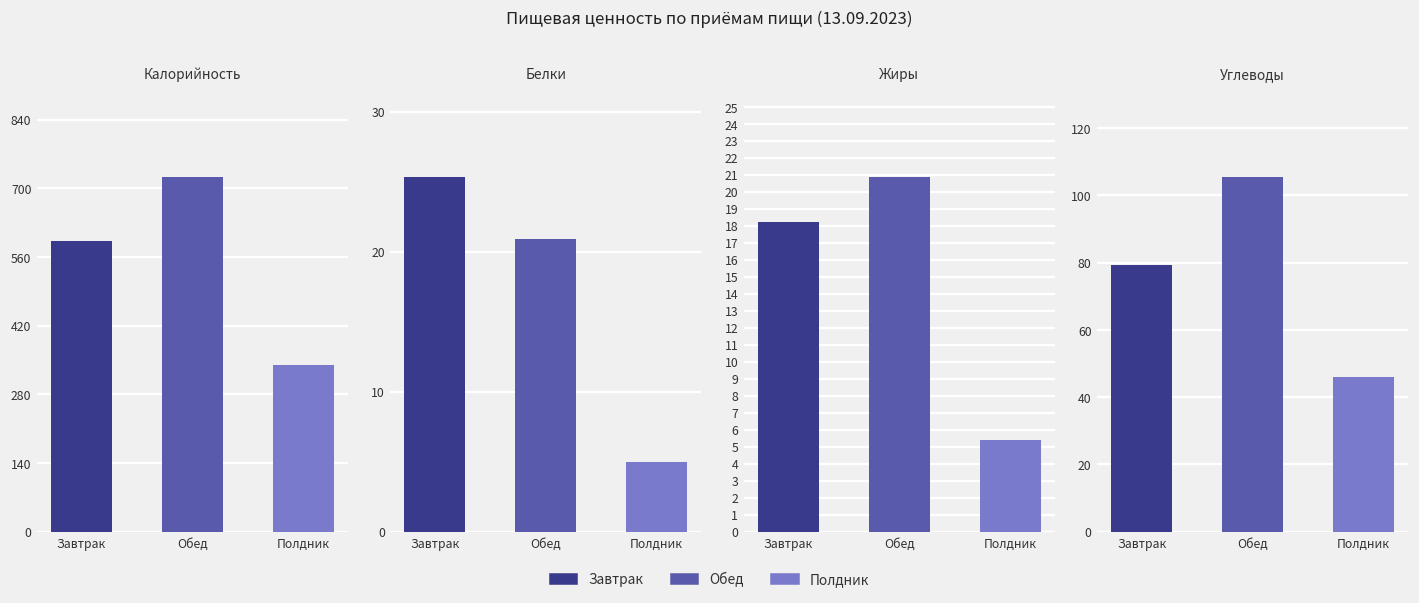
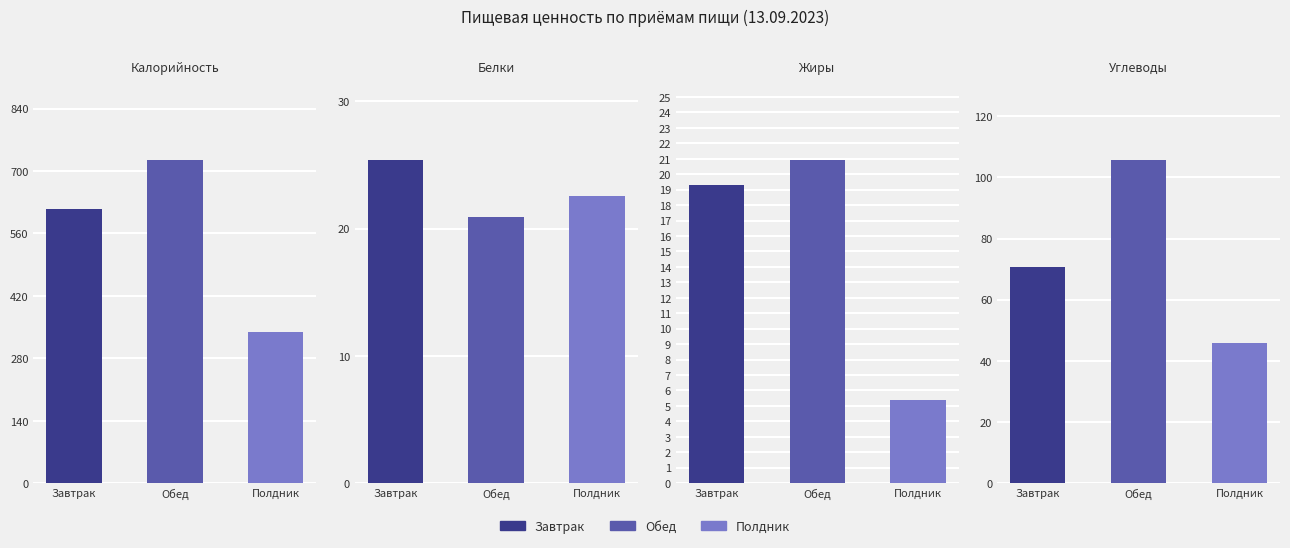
Калорийность, Завтрак: 590 -> 610
Белки, Полдник: 5.0 -> 22.6
Жиры, Завтрак: 18.3 -> 19.3
Углеводы, Завтрак: 79 -> 71
